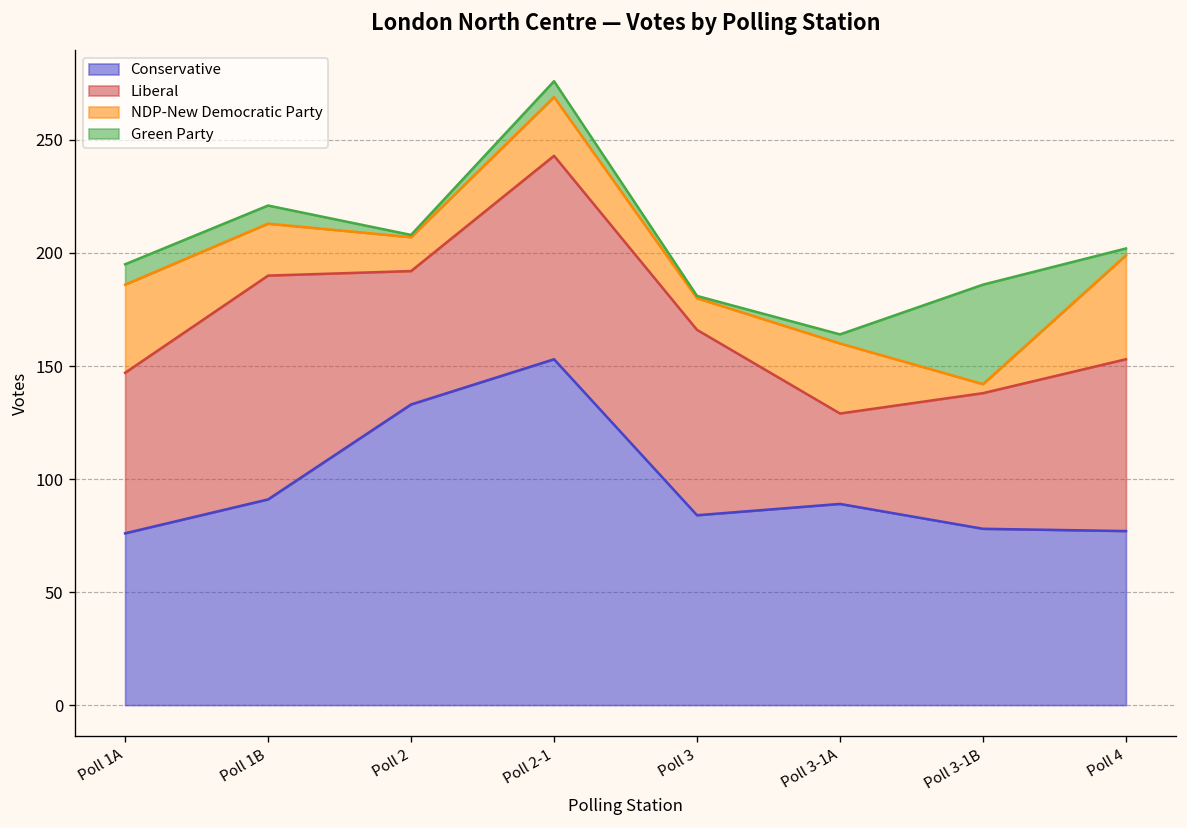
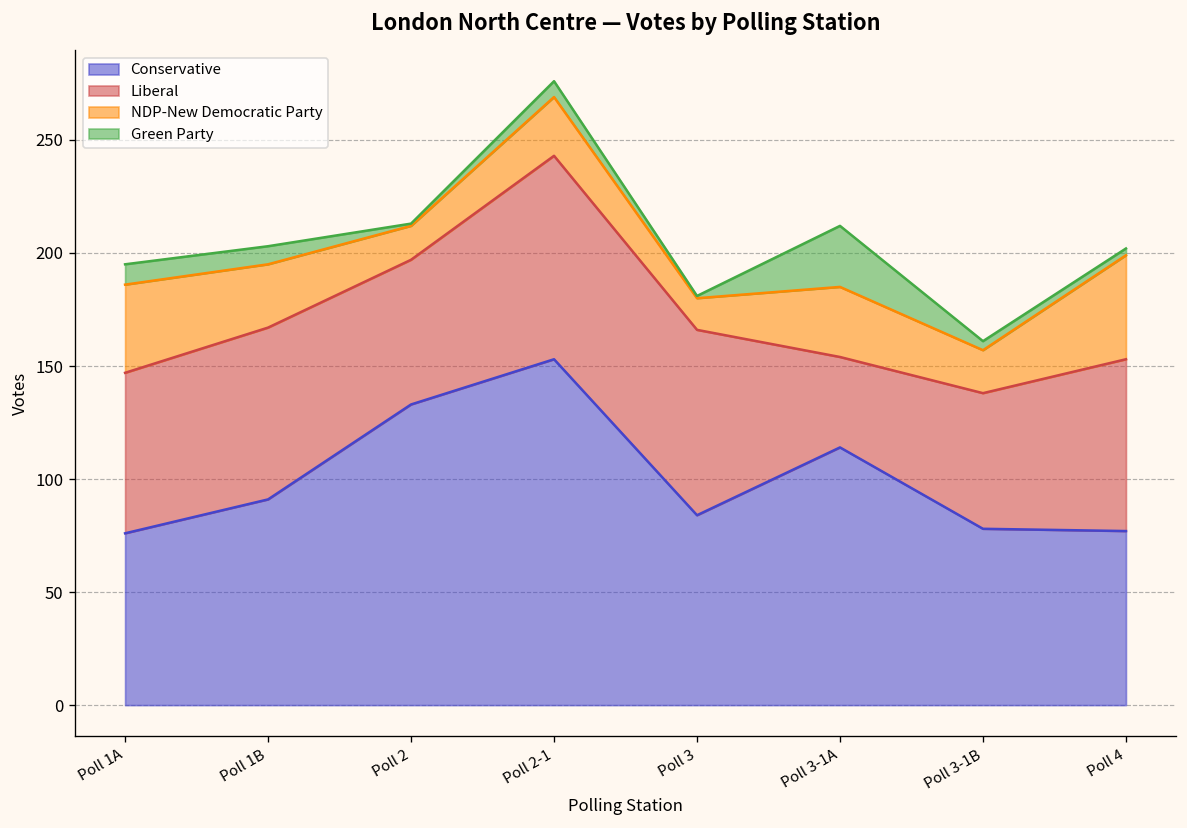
Liberal, Poll 1B: 99 -> 76
NDP-New Democratic Party, Poll 1B: 23 -> 28
Liberal, Poll 2: 59 -> 64
Conservative, Poll 3-1A: 89 -> 114
Green Party, Poll 3-1A: 4 -> 27
NDP-New Democratic Party, Poll 3-1B: 4 -> 19
Green Party, Poll 3-1B: 44 -> 4
